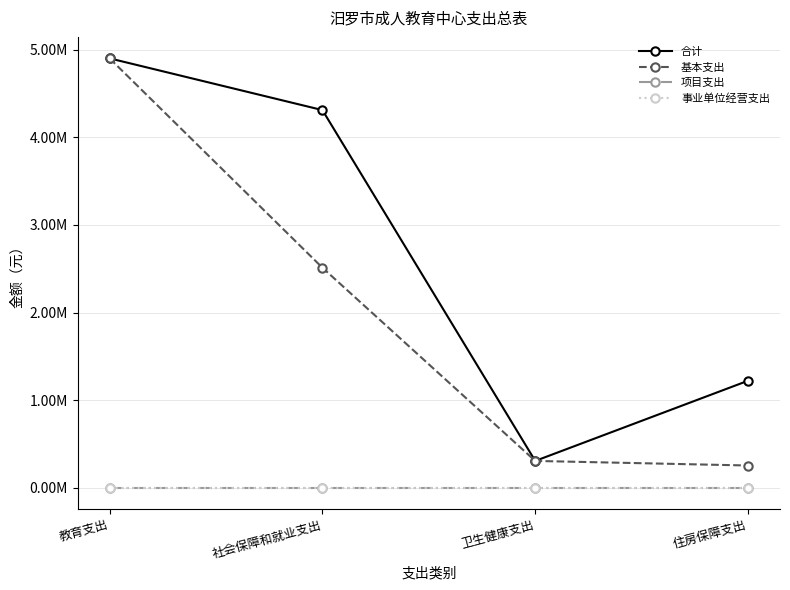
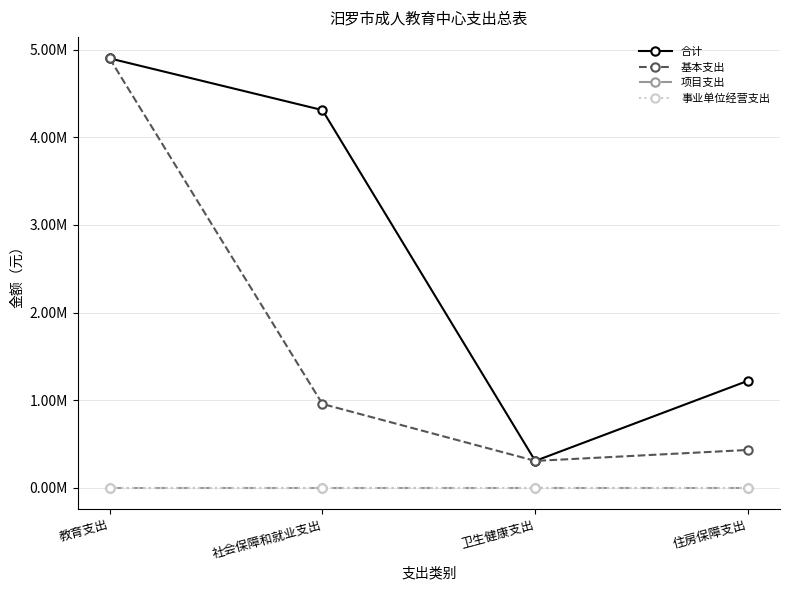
基本支出, 社会保障和就业支出: 2500000 -> 1000000
基本支出, 住房保障支出: 300000 -> 400000
